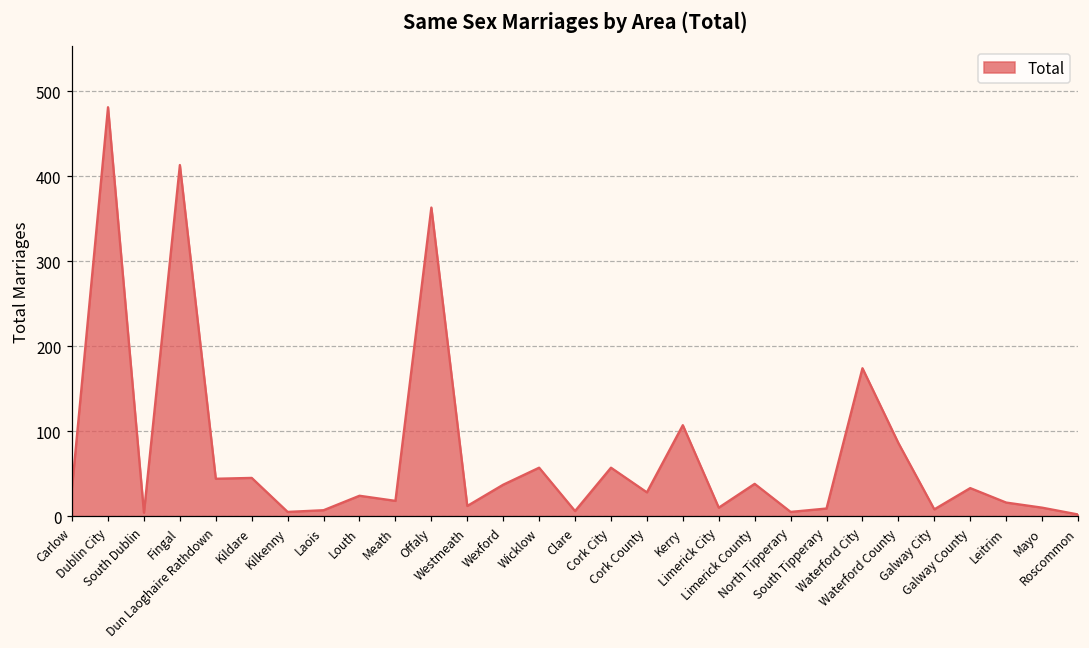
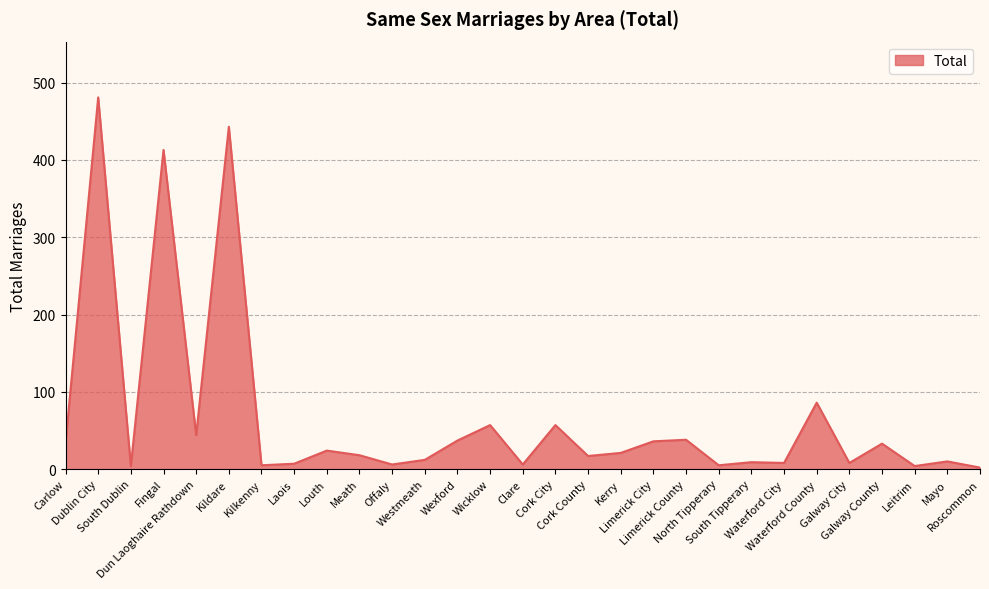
Kildare: 50 -> 440
Offaly: 360 -> 10
Cork County: 30 -> 20
Kerry: 110 -> 20
Limerick City: 10 -> 40
Waterford City: 170 -> 10
Leitrim: 20 -> 0
